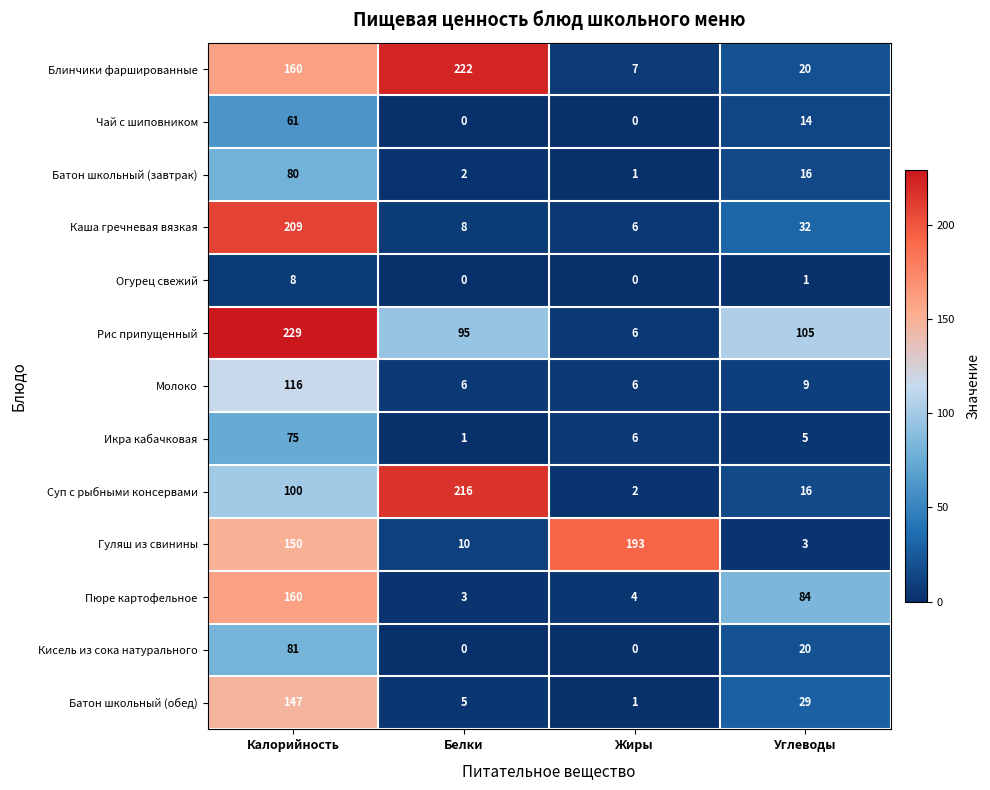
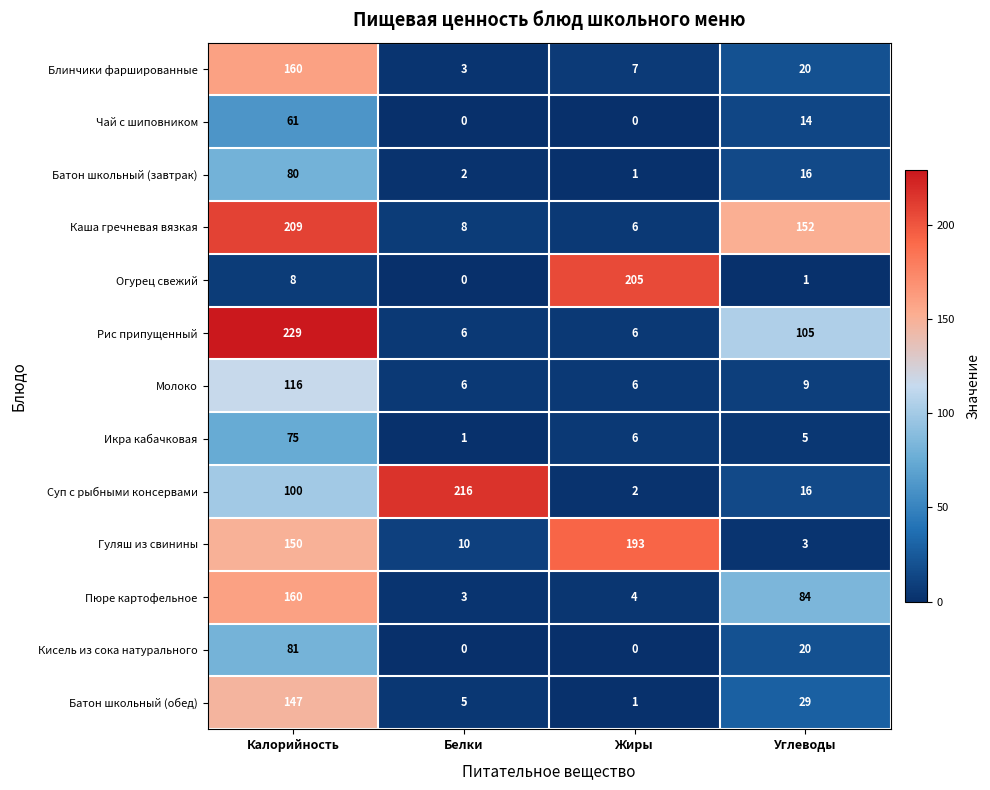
Блинчики фаршированные, Белки: 222 -> 3
Каша гречневая вязкая, Углеводы: 32 -> 152
Огурец свежий, Жиры: 0 -> 205
Рис припущенный, Белки: 95 -> 6
